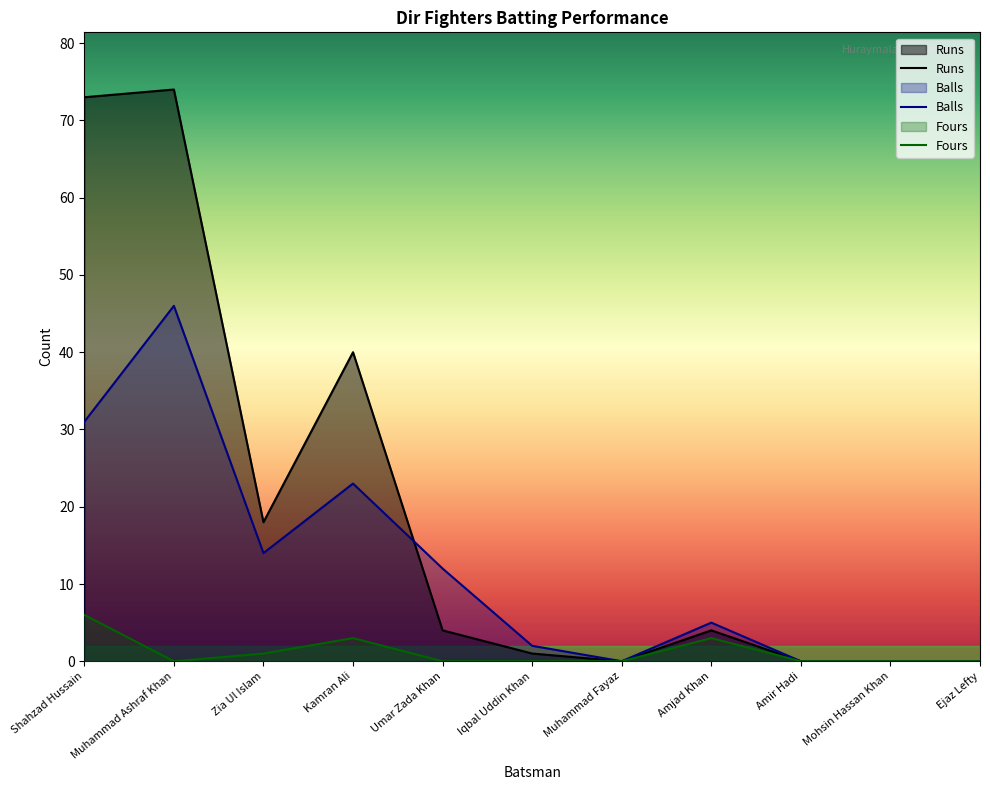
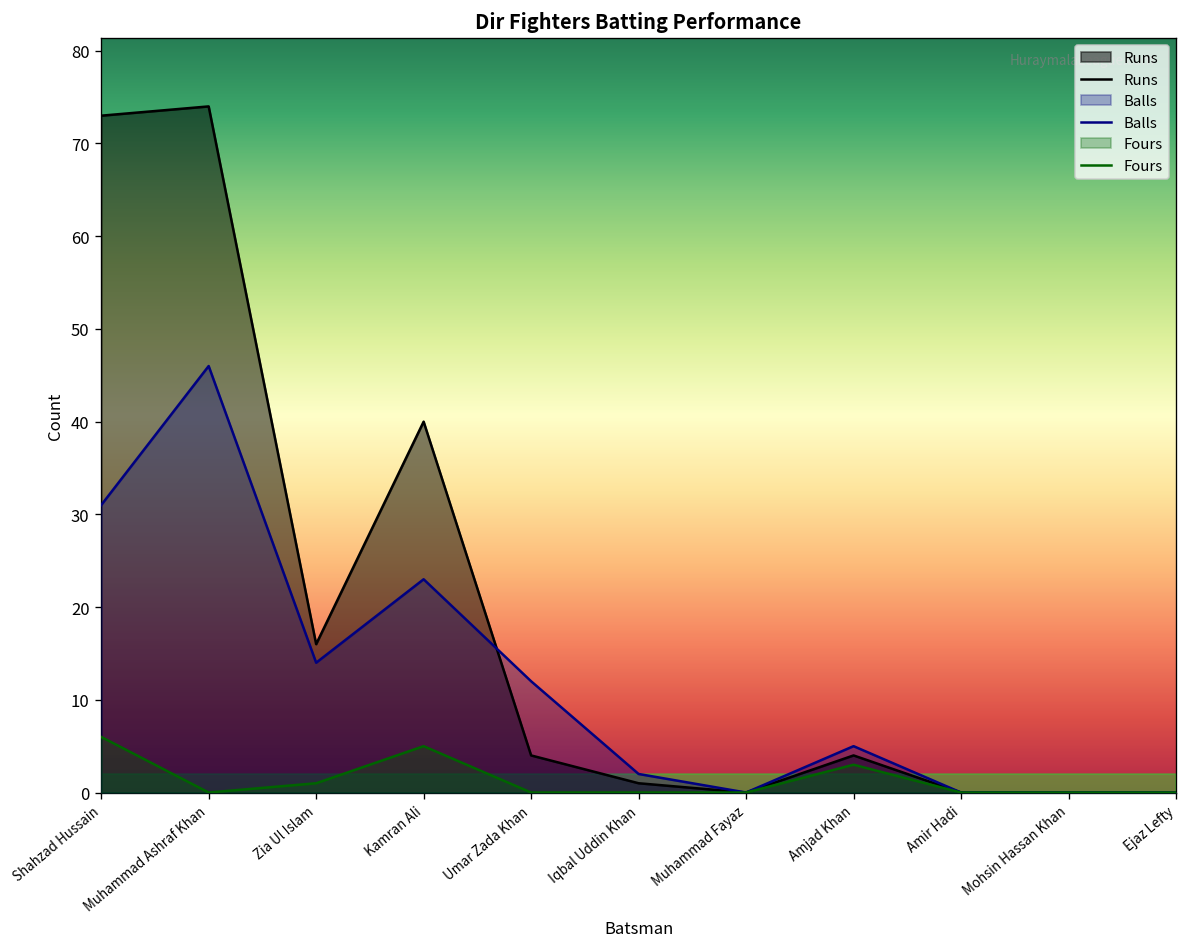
Runs, Zia Ul Islam: 18 -> 16
Fours, Kamran Ali: 3 -> 5
